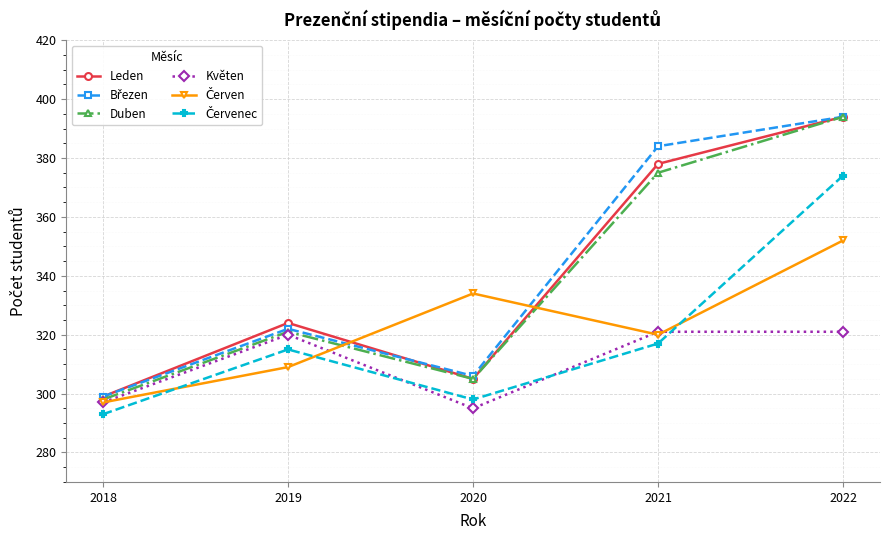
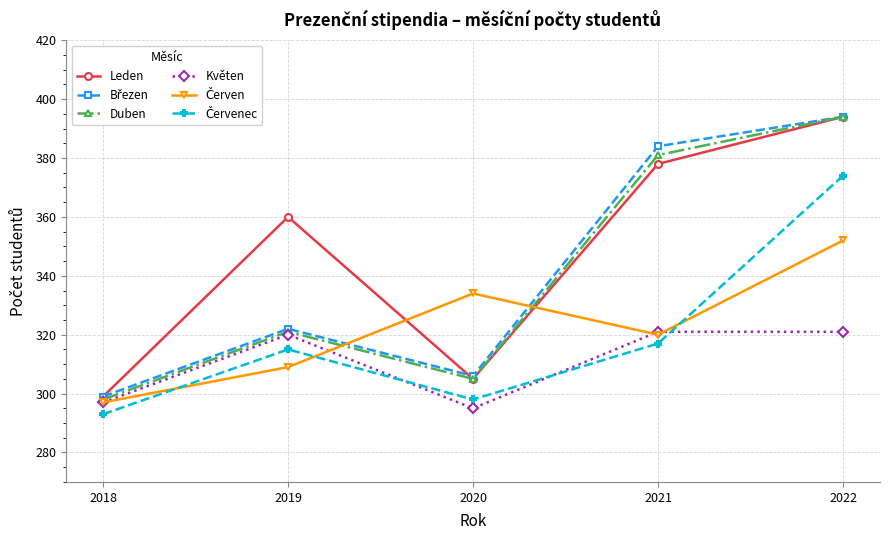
Leden, 2019: 324 -> 360
Duben, 2021: 375 -> 381
